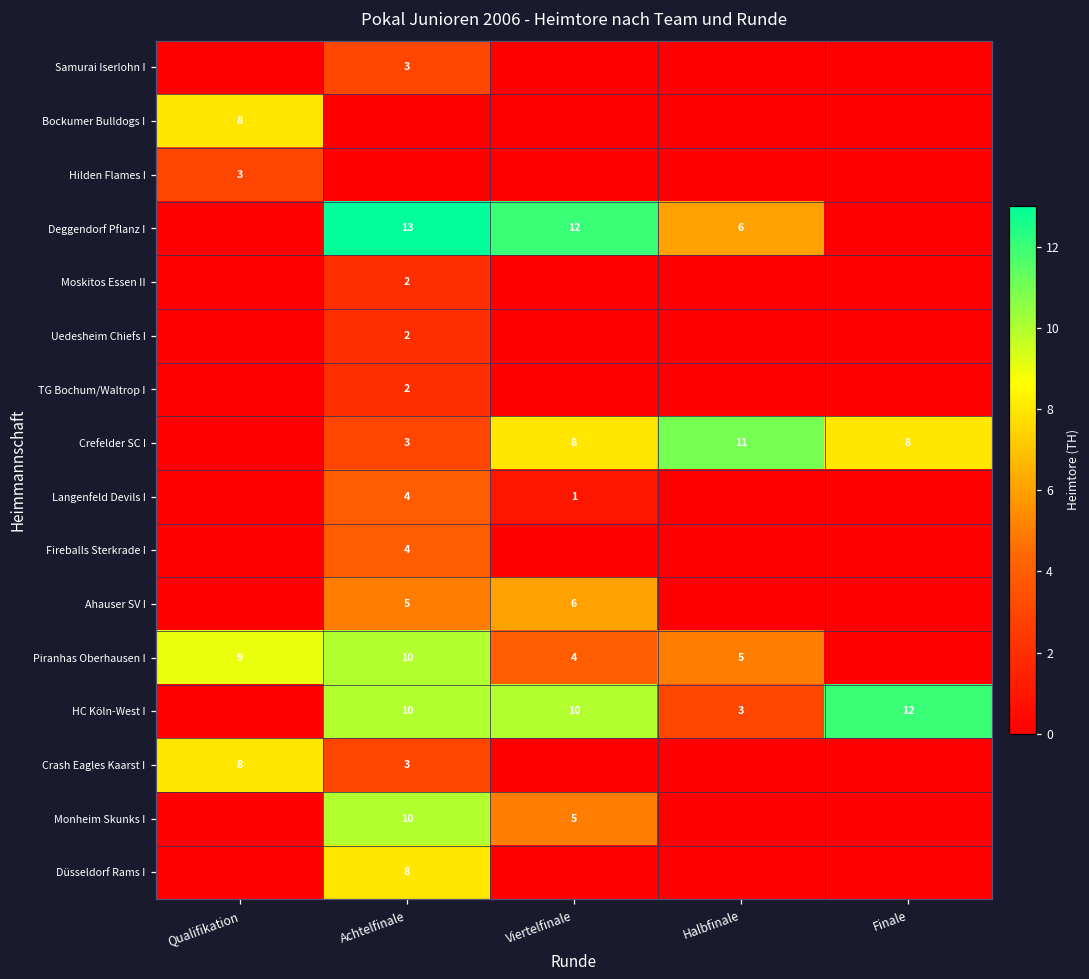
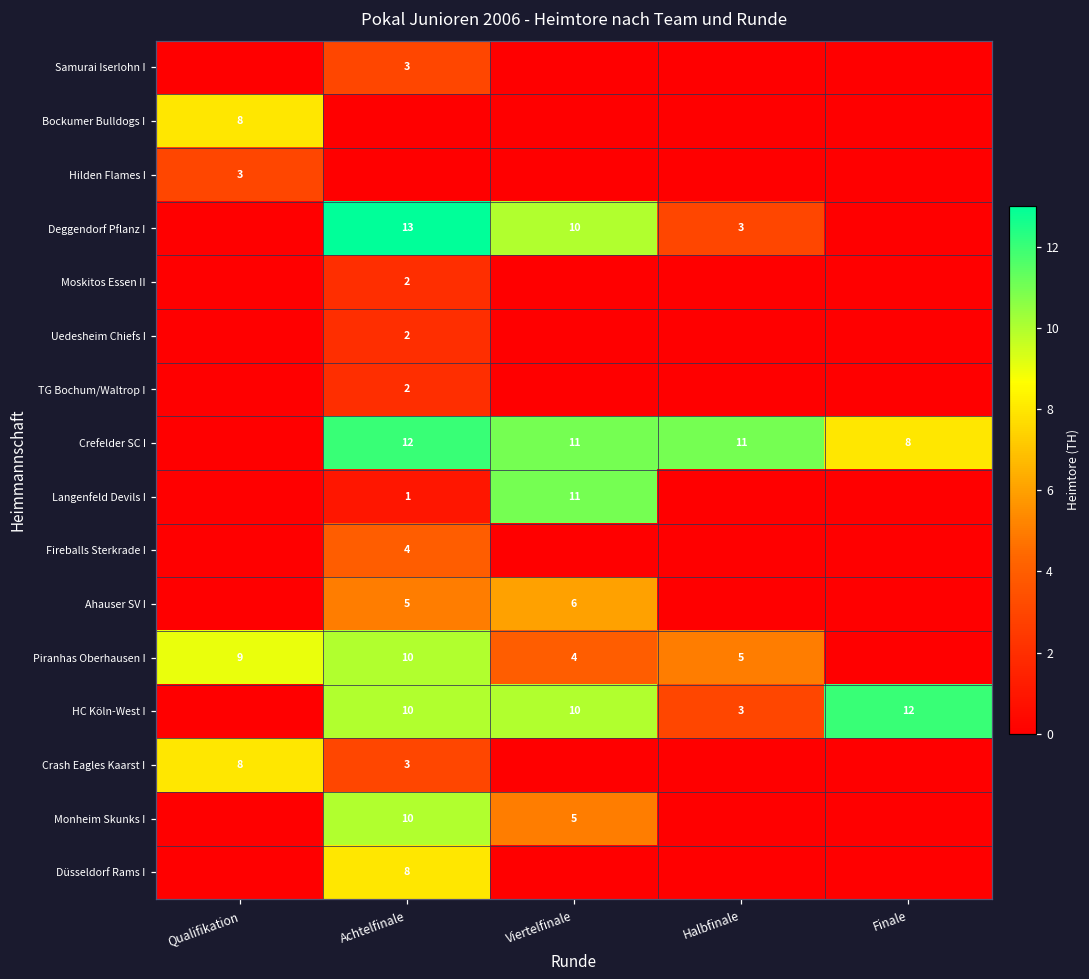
Deggendorf Pflanz I, Viertelfinale: 12 -> 10
Deggendorf Pflanz I, Halbfinale: 6 -> 3
Crefelder SC I, Achtelfinale: 3 -> 12
Crefelder SC I, Viertelfinale: 8 -> 11
Langenfeld Devils I, Achtelfinale: 4 -> 1
Langenfeld Devils I, Viertelfinale: 1 -> 11
